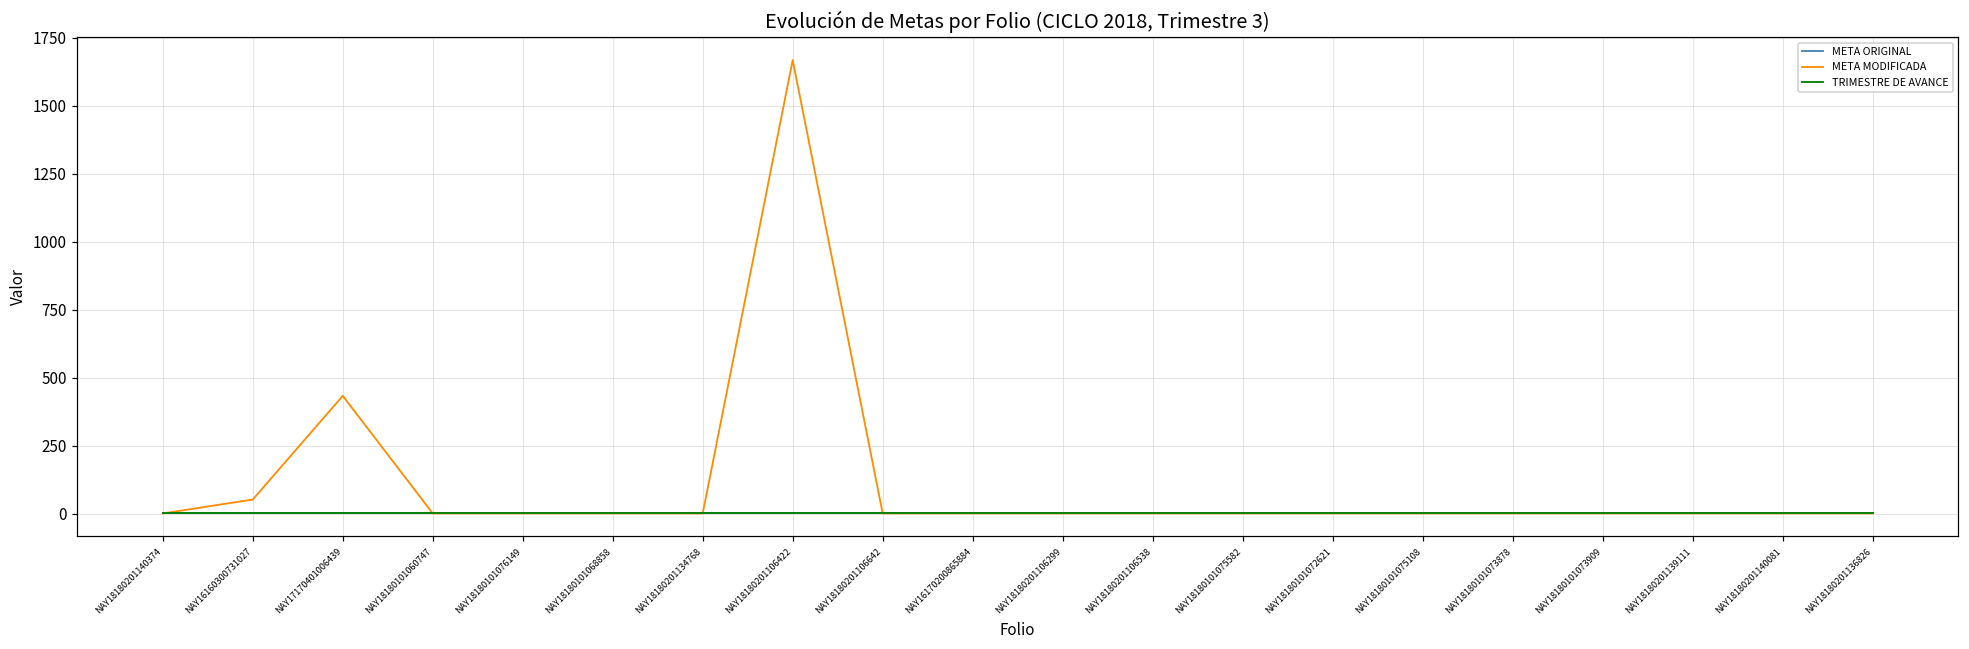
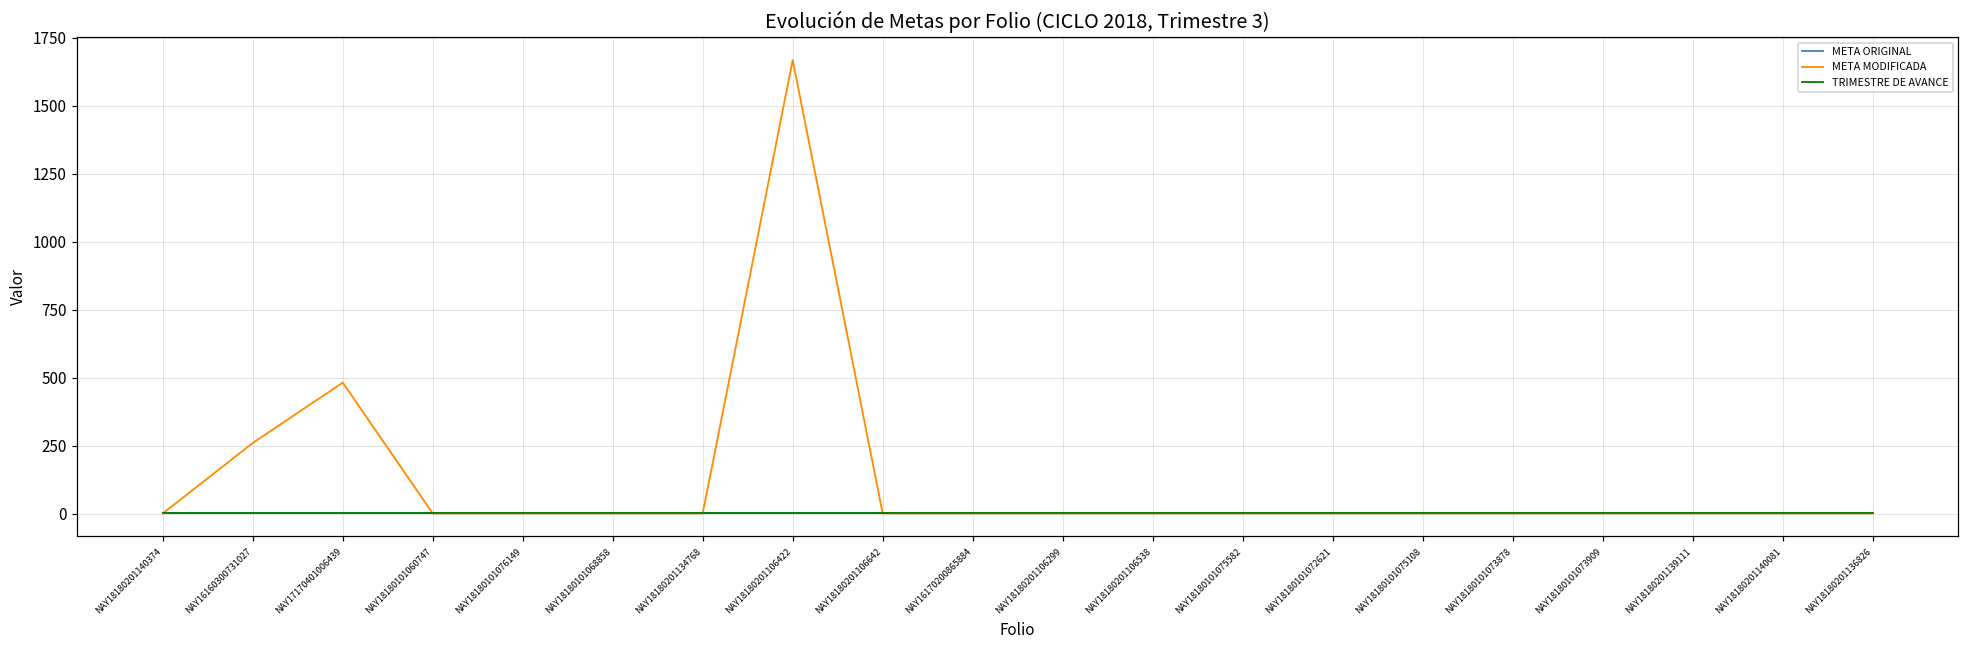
META MODIFICADA, NAY16160300731027: 50 -> 260
META MODIFICADA, NAY17170401006439: 430 -> 480
